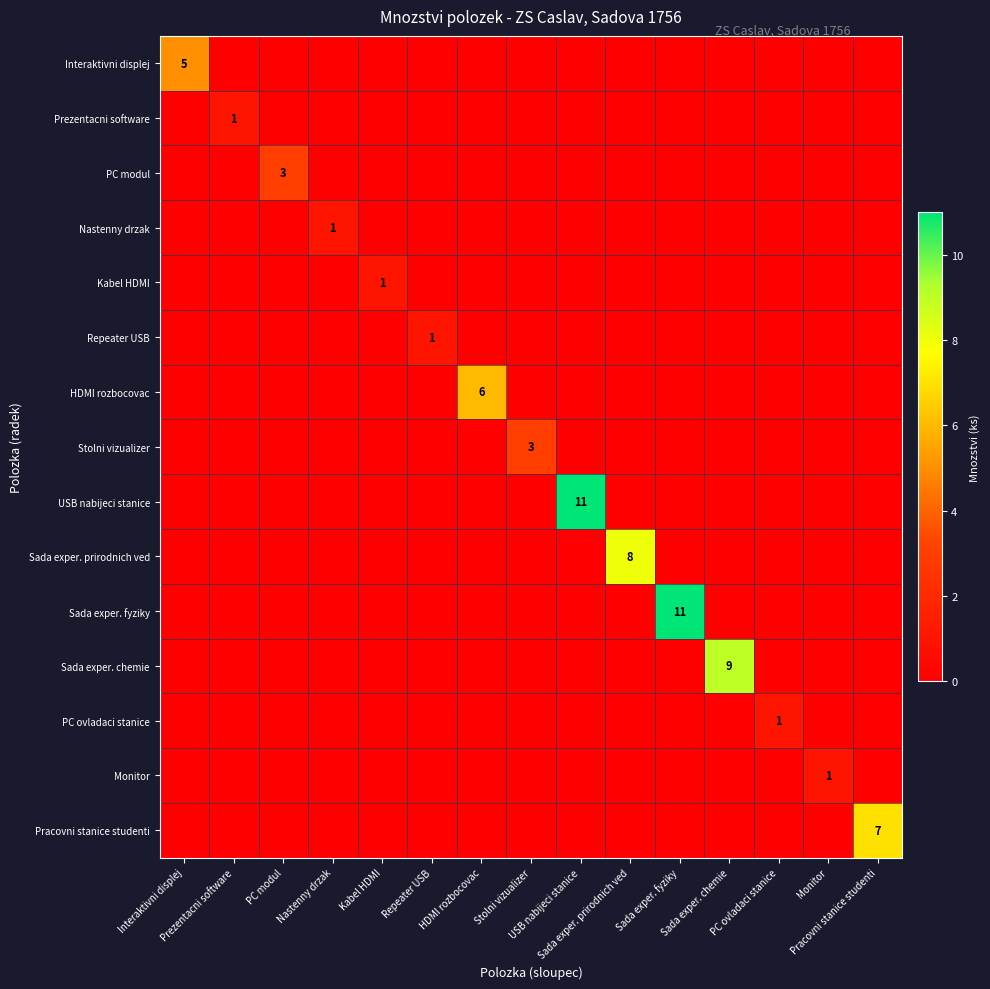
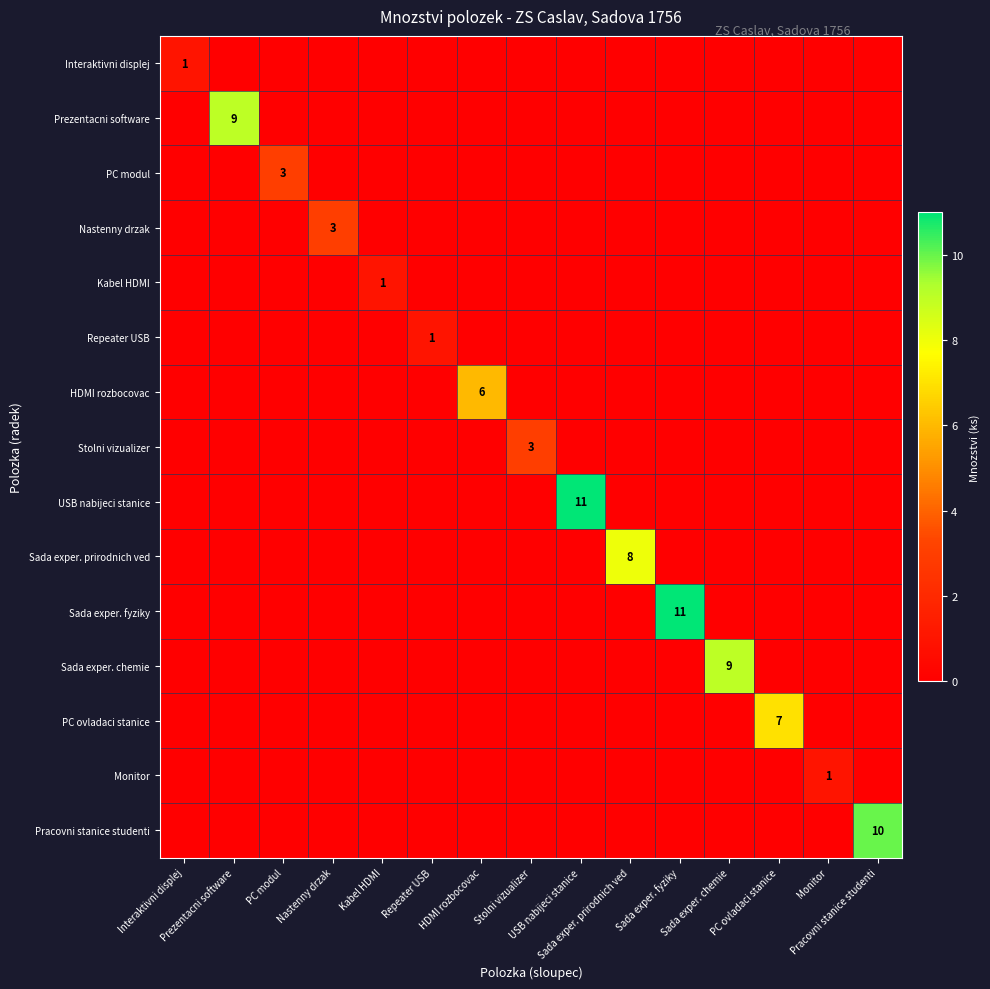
Interaktivni displej, Interaktivni displej: 5 -> 1
Prezentacni software, Prezentacni software: 1 -> 9
Nastenny drzak, Nastenny drzak: 1 -> 3
PC ovladaci stanice, PC ovladaci stanice: 1 -> 7
Pracovni stanice studenti, Pracovni stanice studenti: 7 -> 10
